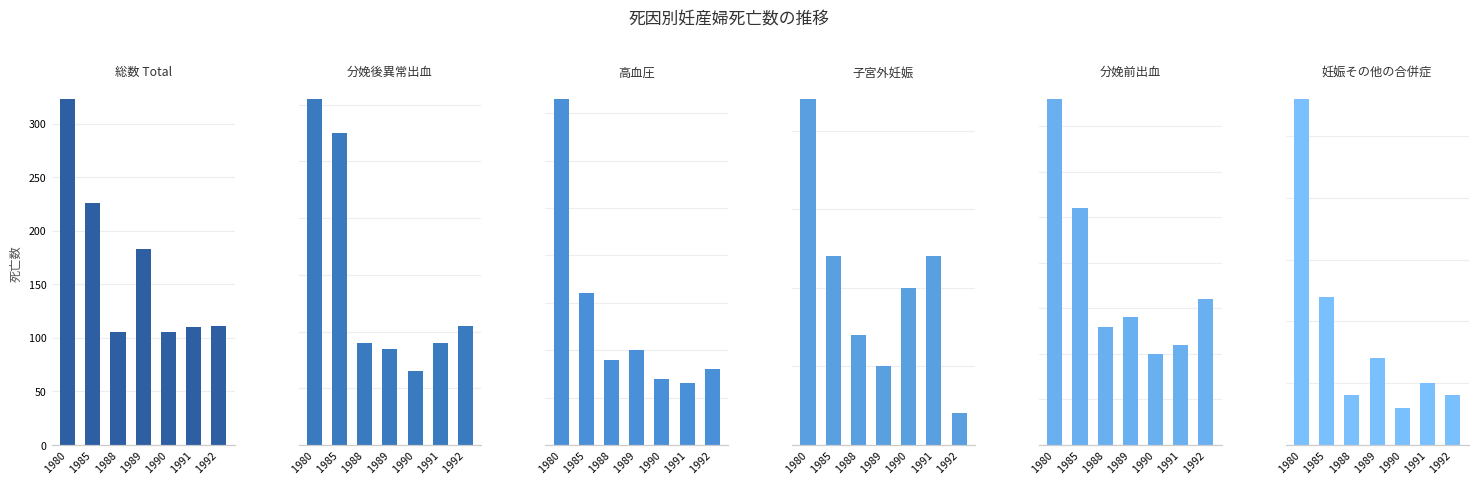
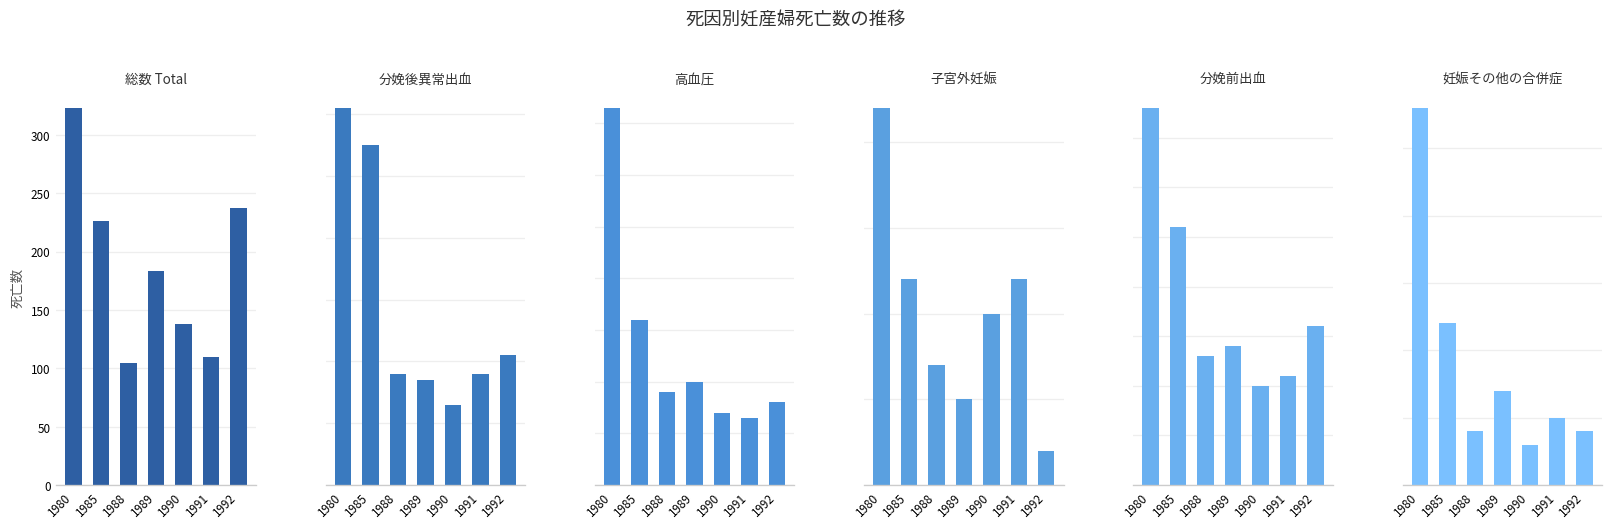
総数 Total, 1990: 110 -> 140
総数 Total, 1992: 110 -> 240
